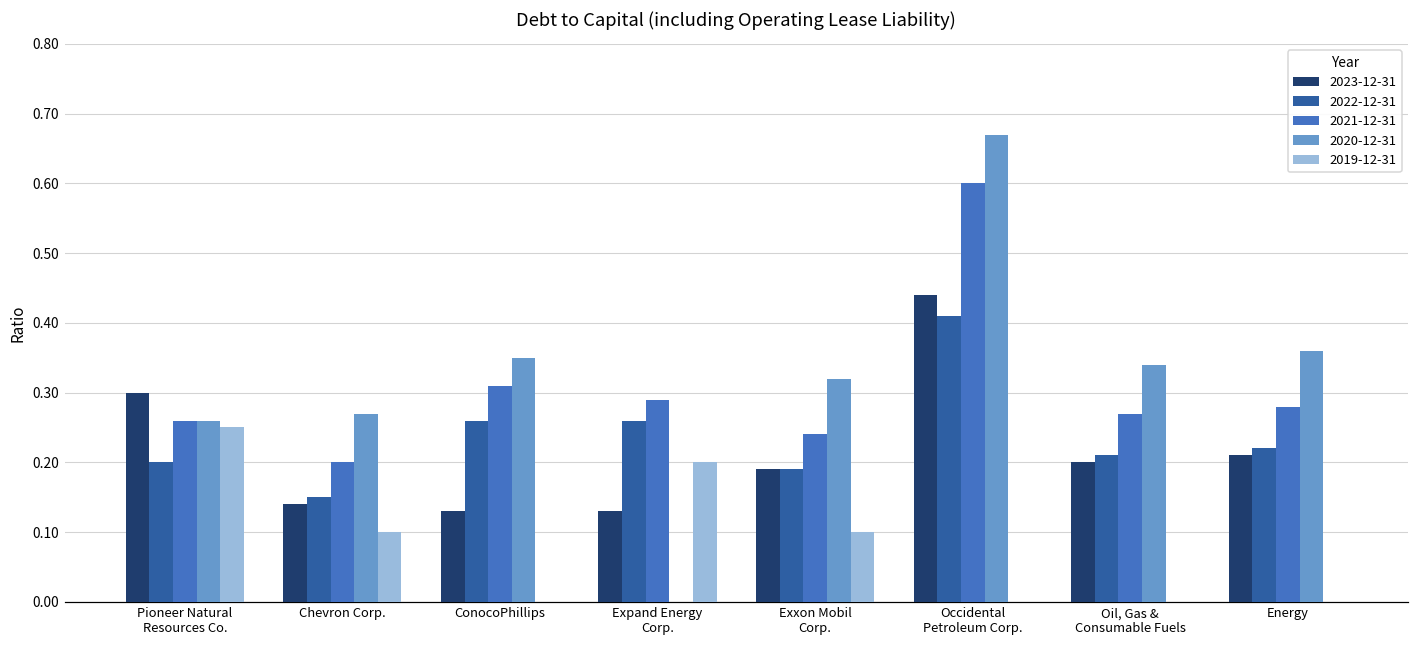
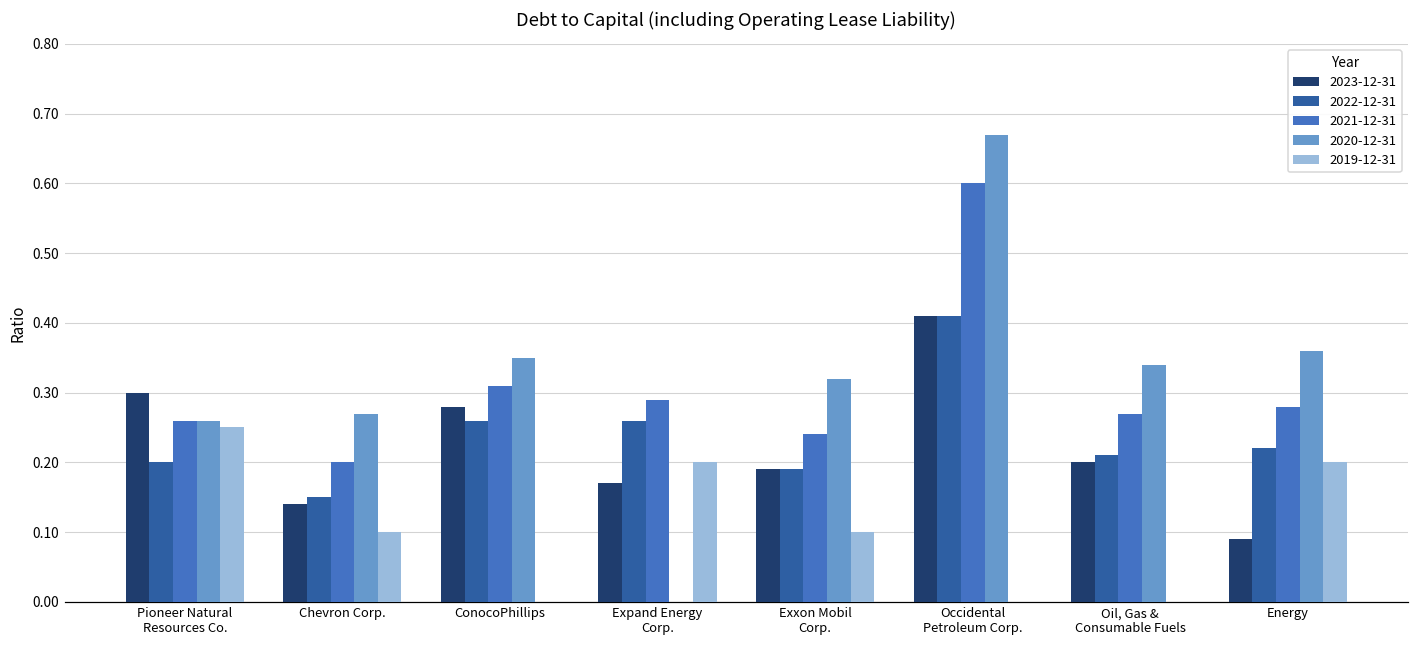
2023-12-31, ConocoPhillips: 0.13 -> 0.28
2023-12-31, Expand Energy Corp.: 0.13 -> 0.17
2023-12-31, Occidental Petroleum Corp.: 0.44 -> 0.41
2023-12-31, Energy: 0.21 -> 0.09
2019-12-31, Energy: 0.0 -> 0.2
